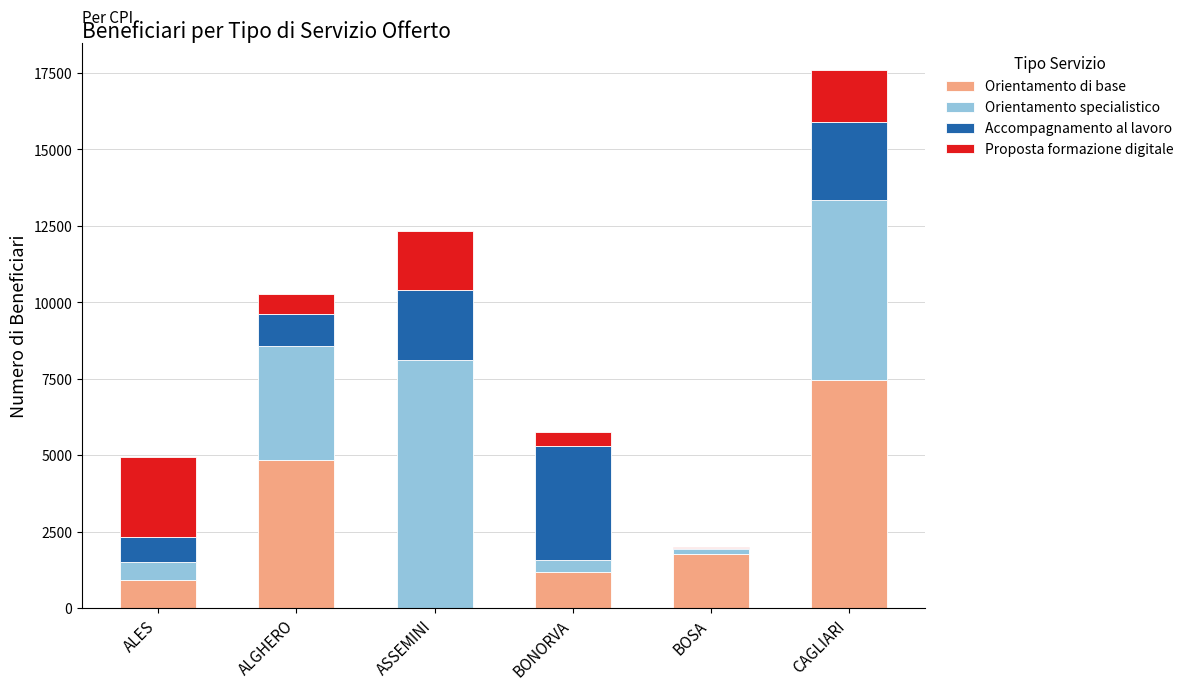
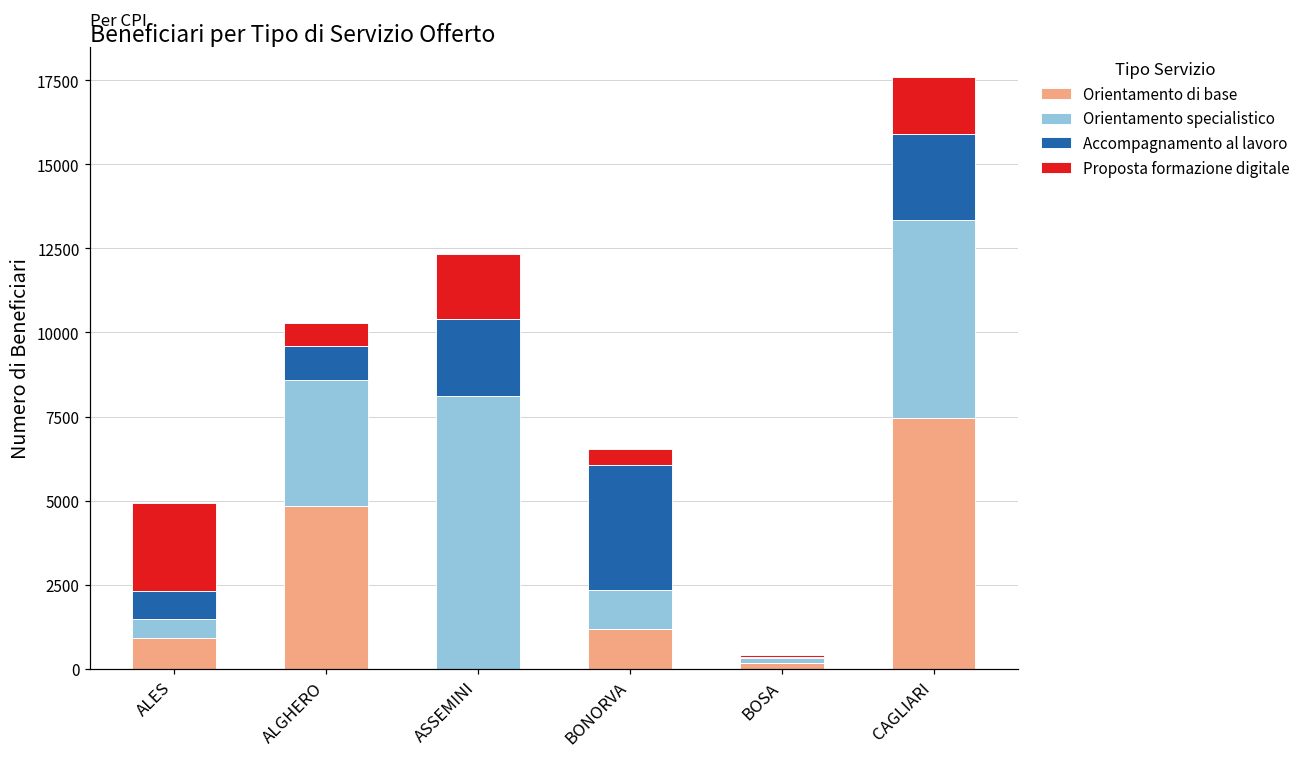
Orientamento specialistico, BONORVA: 400 -> 1200
Orientamento di base, BOSA: 1800 -> 200
